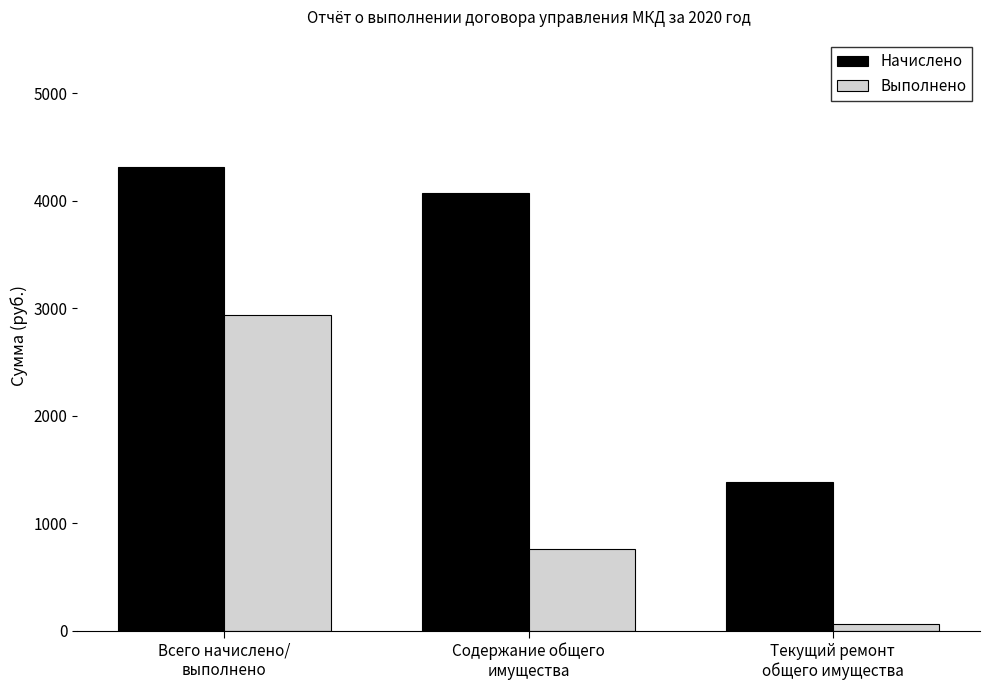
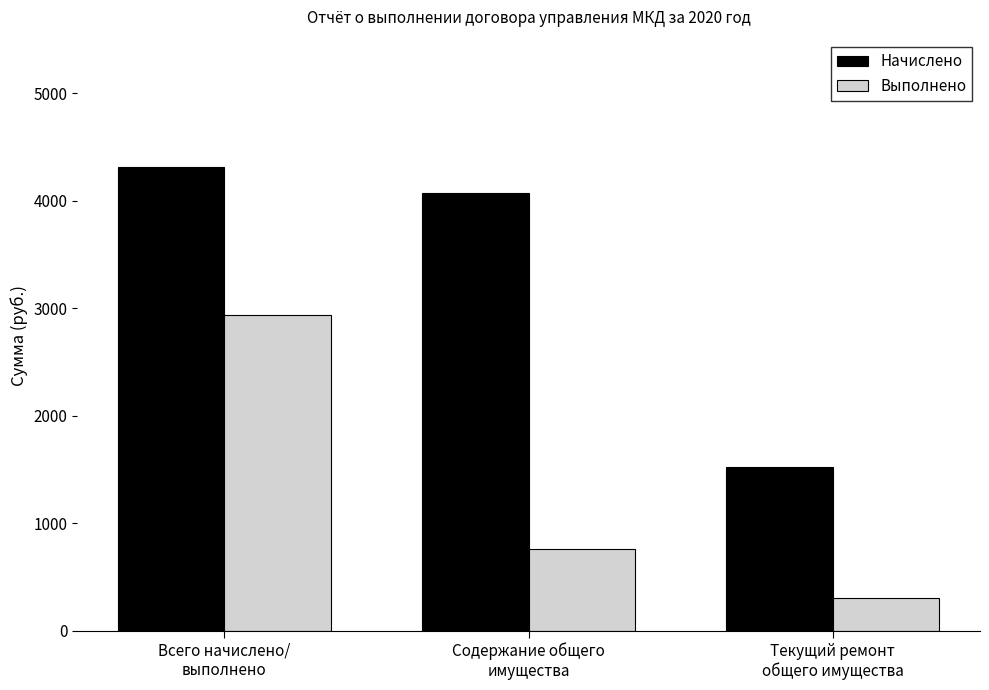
Начислено, Текущий ремонт общего имущества: 1380 -> 1530
Выполнено, Текущий ремонт общего имущества: 60 -> 310
